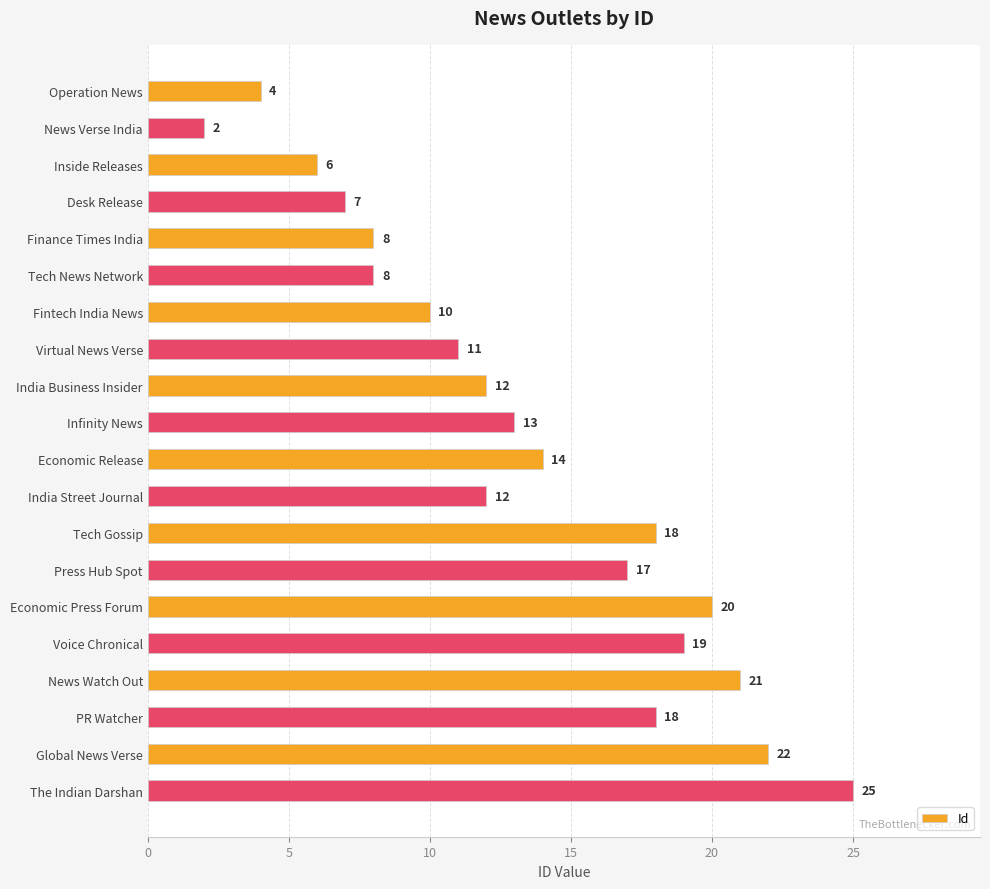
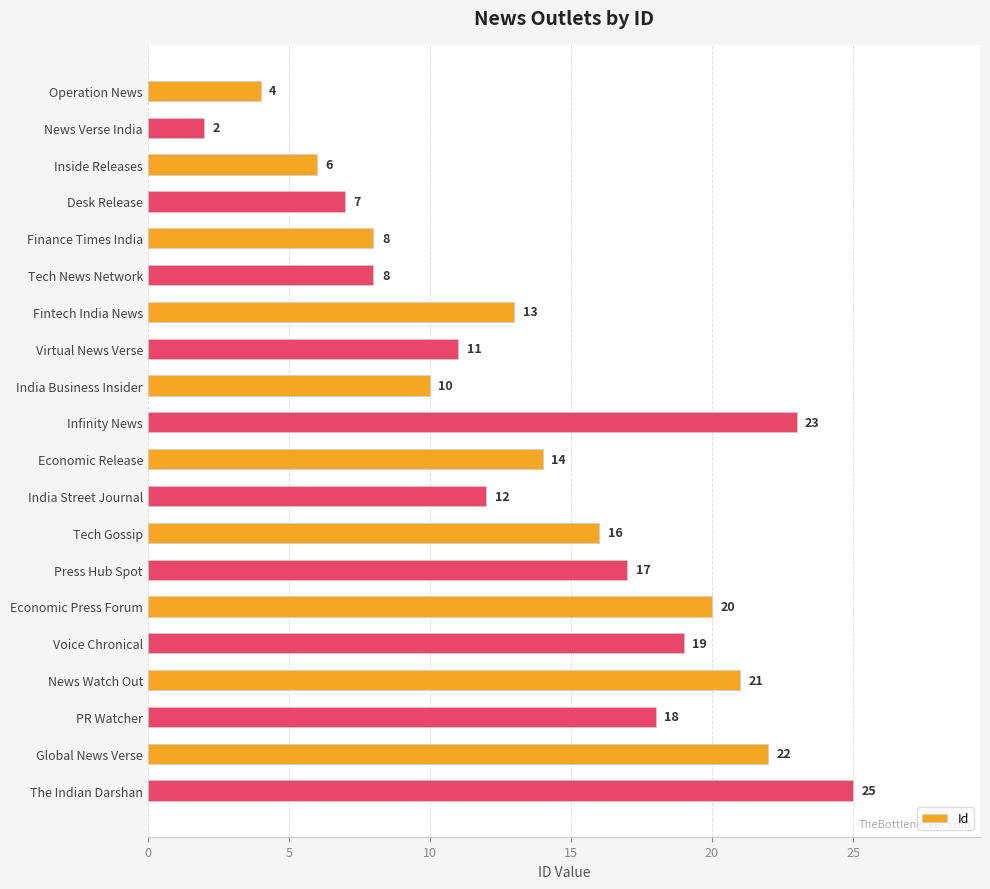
Fintech India News: 10 -> 13
India Business Insider: 12 -> 10
Infinity News: 13 -> 23
Tech Gossip: 18 -> 16
